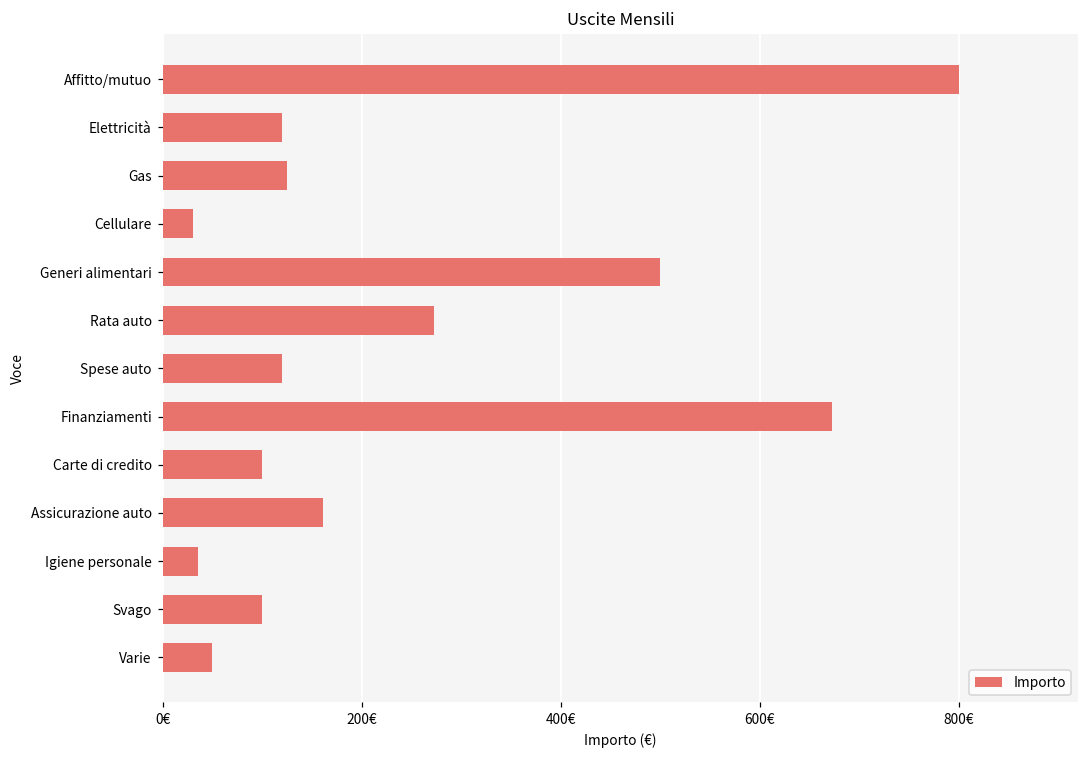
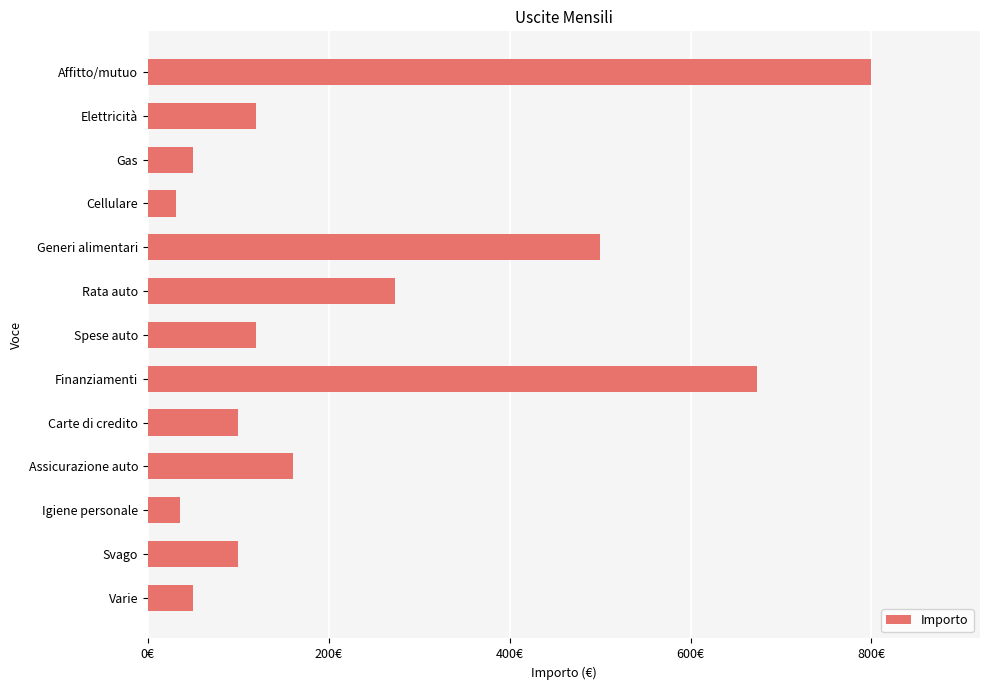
Gas: 130€ -> 50€
